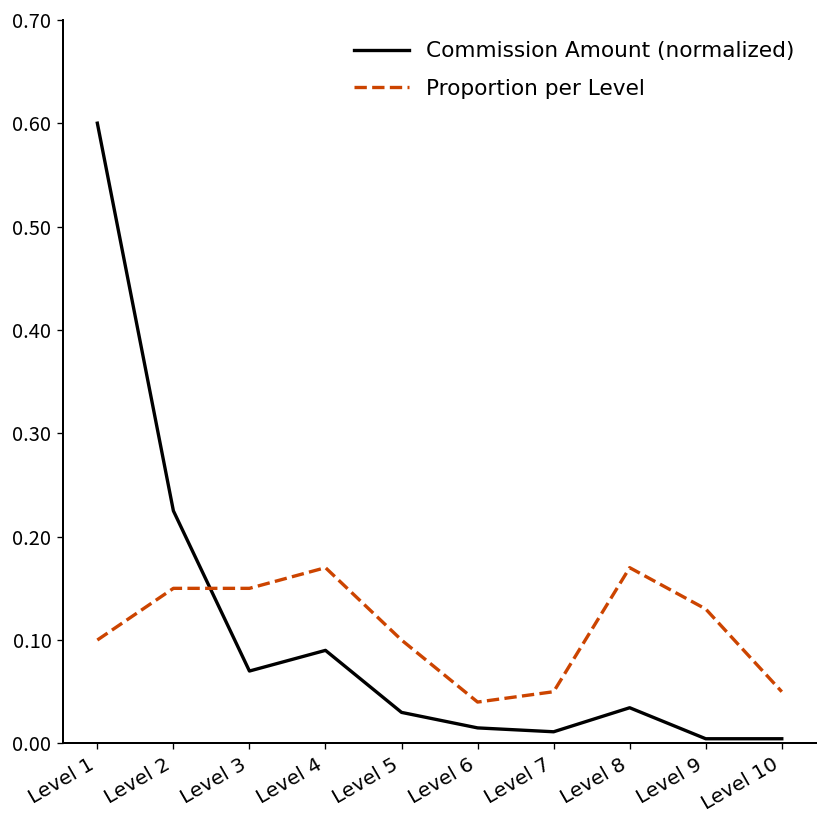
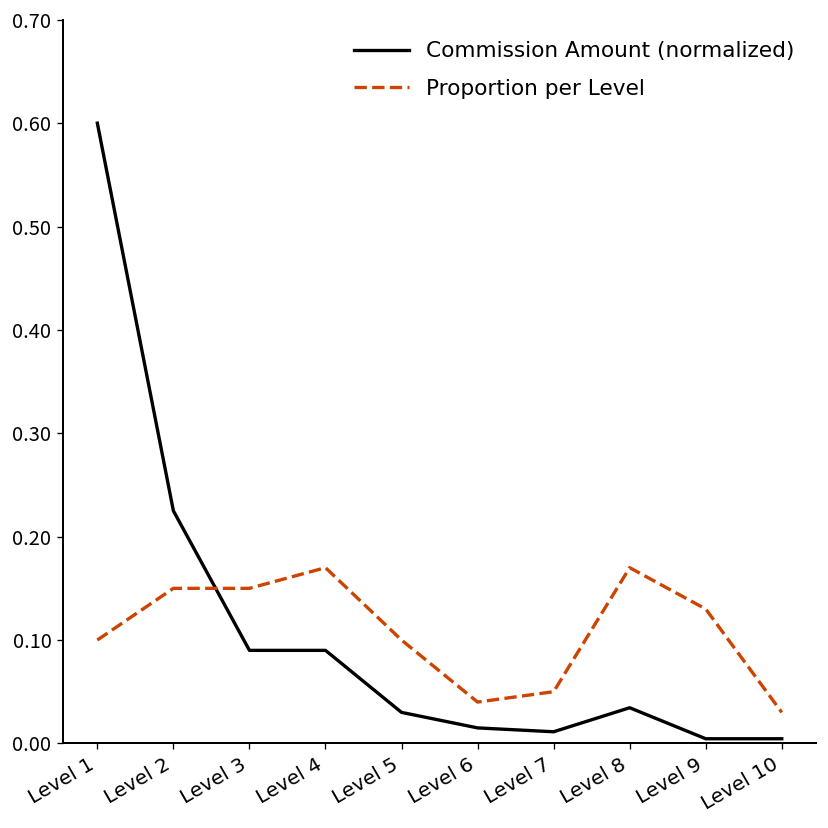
Commission Amount (normalized), Level 3: 0.07 -> 0.09
Proportion per Level, Level 10: 0.05 -> 0.03
